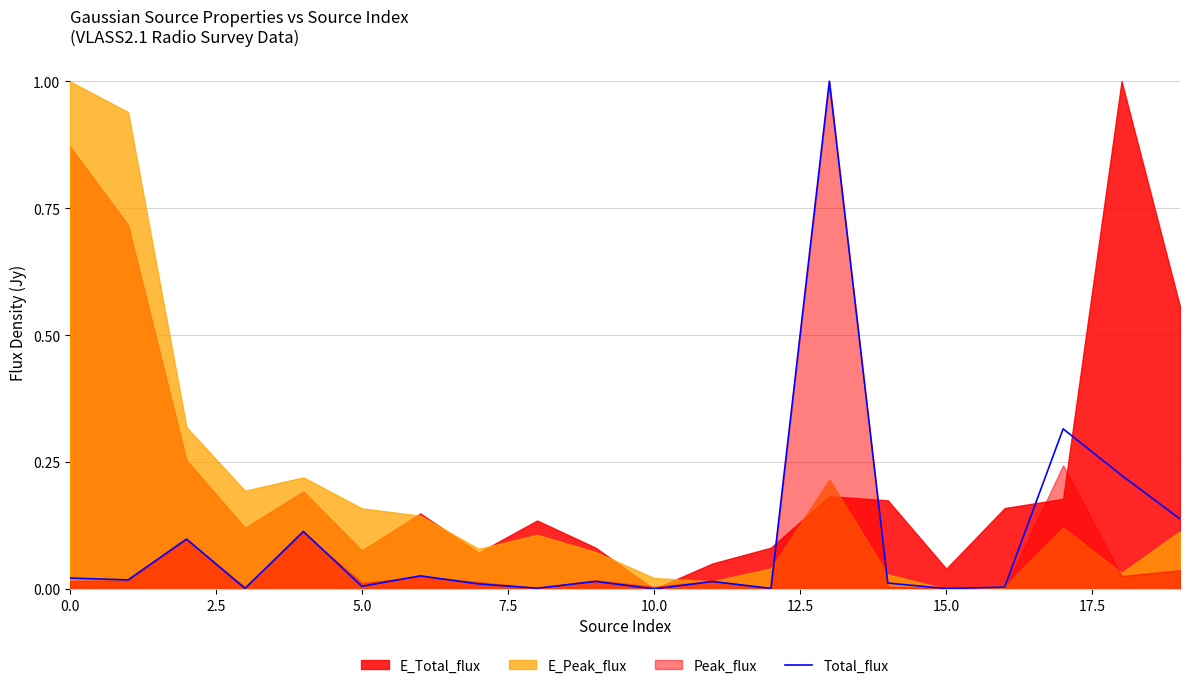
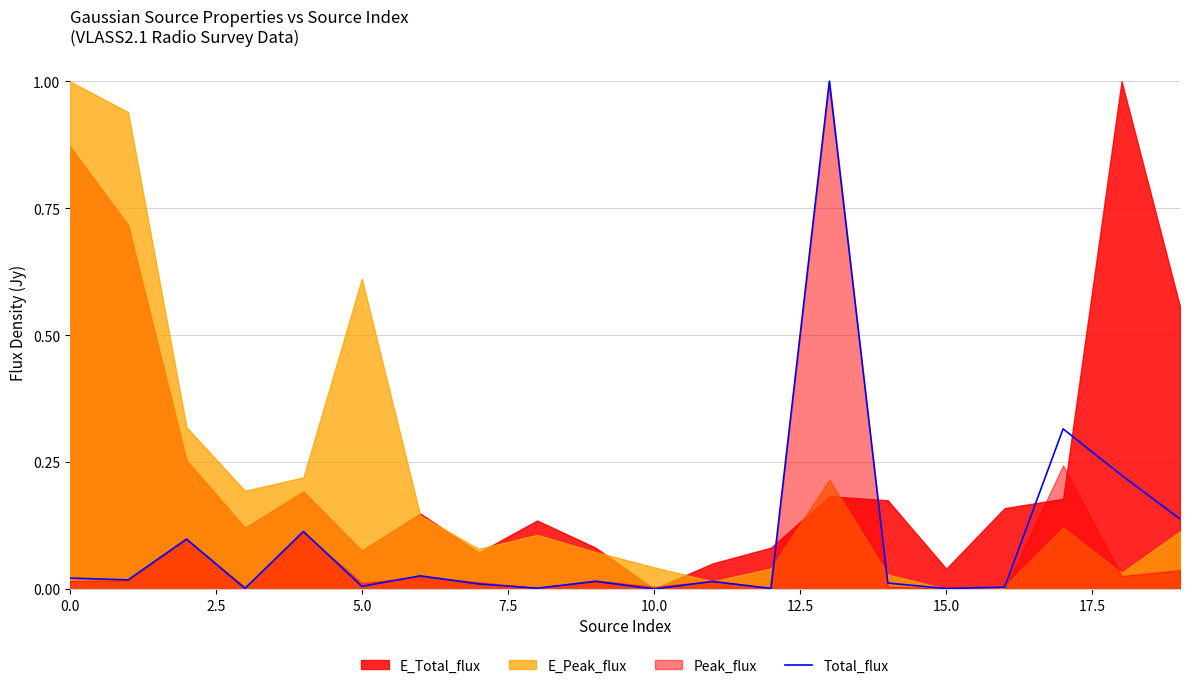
E_Peak_flux, 5.0: 0.16 -> 0.61
E_Peak_flux, 10.0: 0.02 -> 0.04
